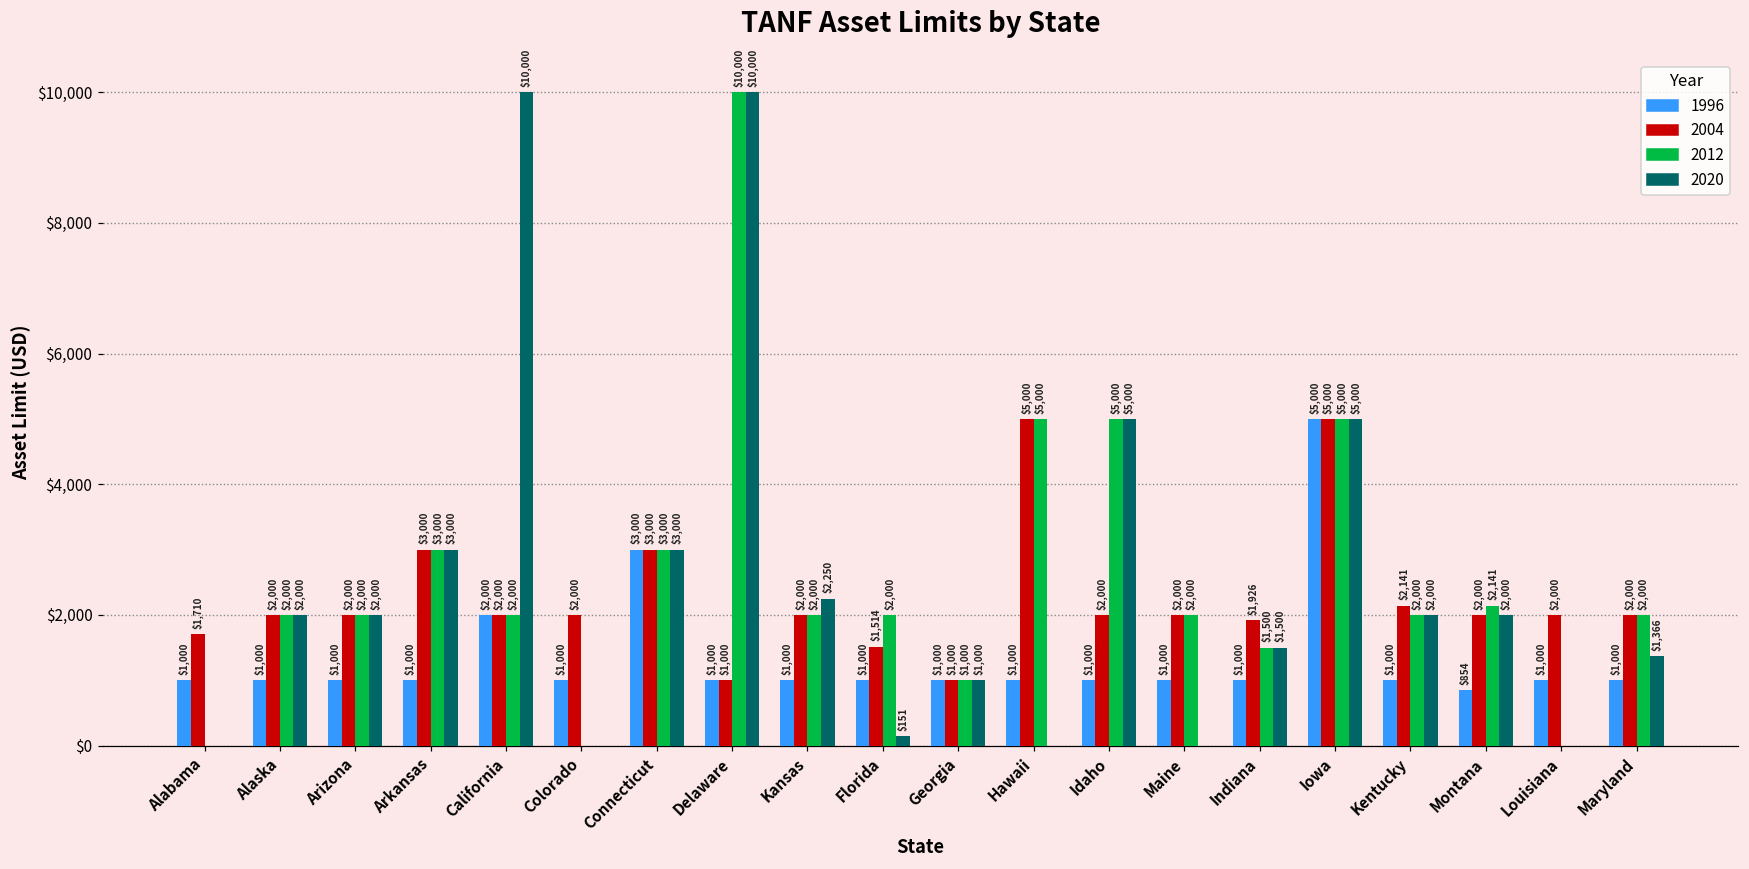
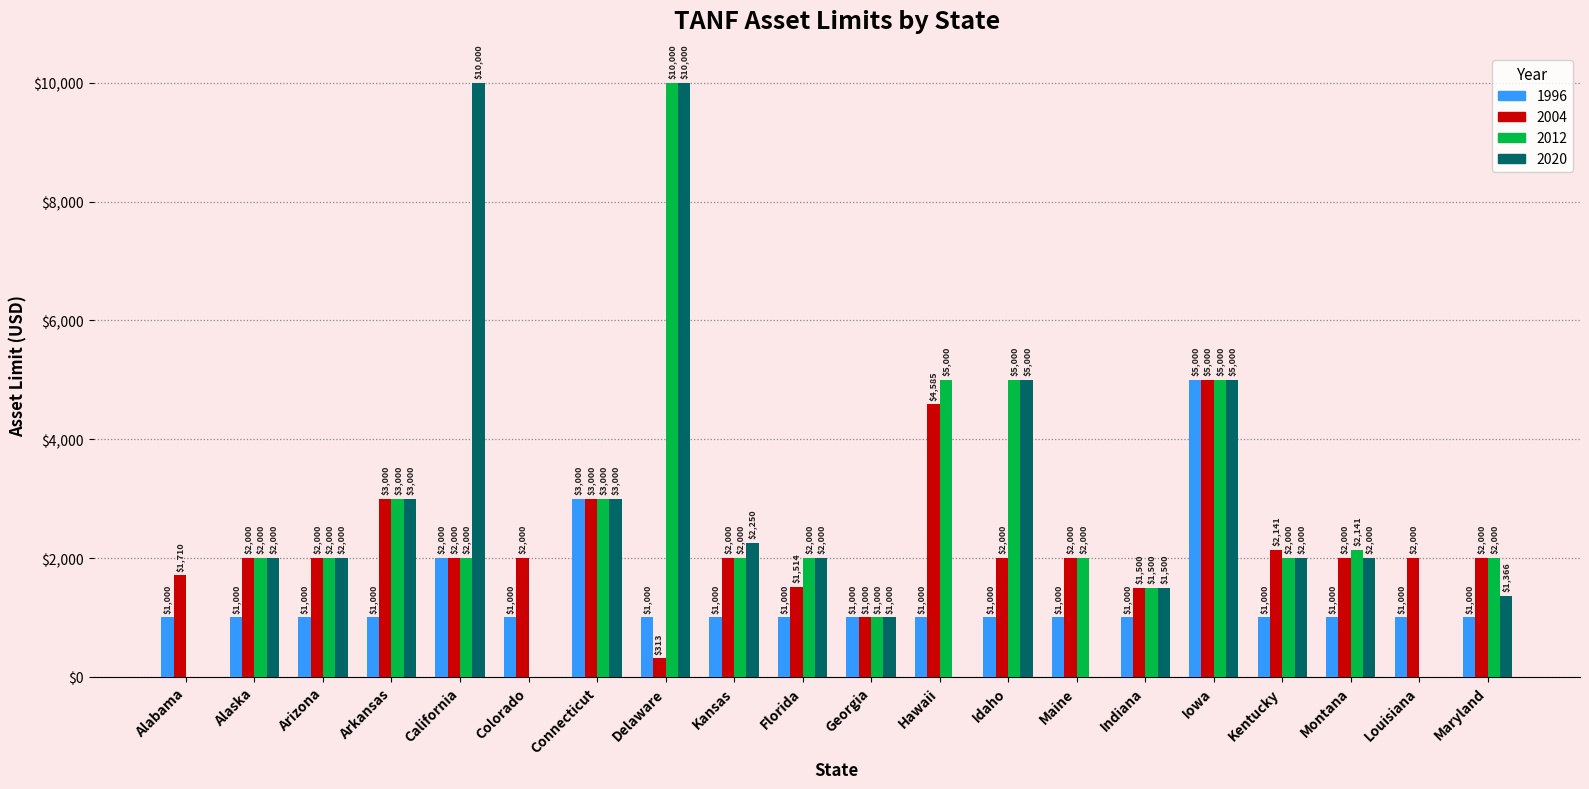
2004, Delaware: $1,000 -> $313
2020, Florida: $151 -> $2,000
2004, Hawaii: $5,000 -> $4,585
2004, Indiana: $1,926 -> $1,500
1996, Montana: $854 -> $1,000
